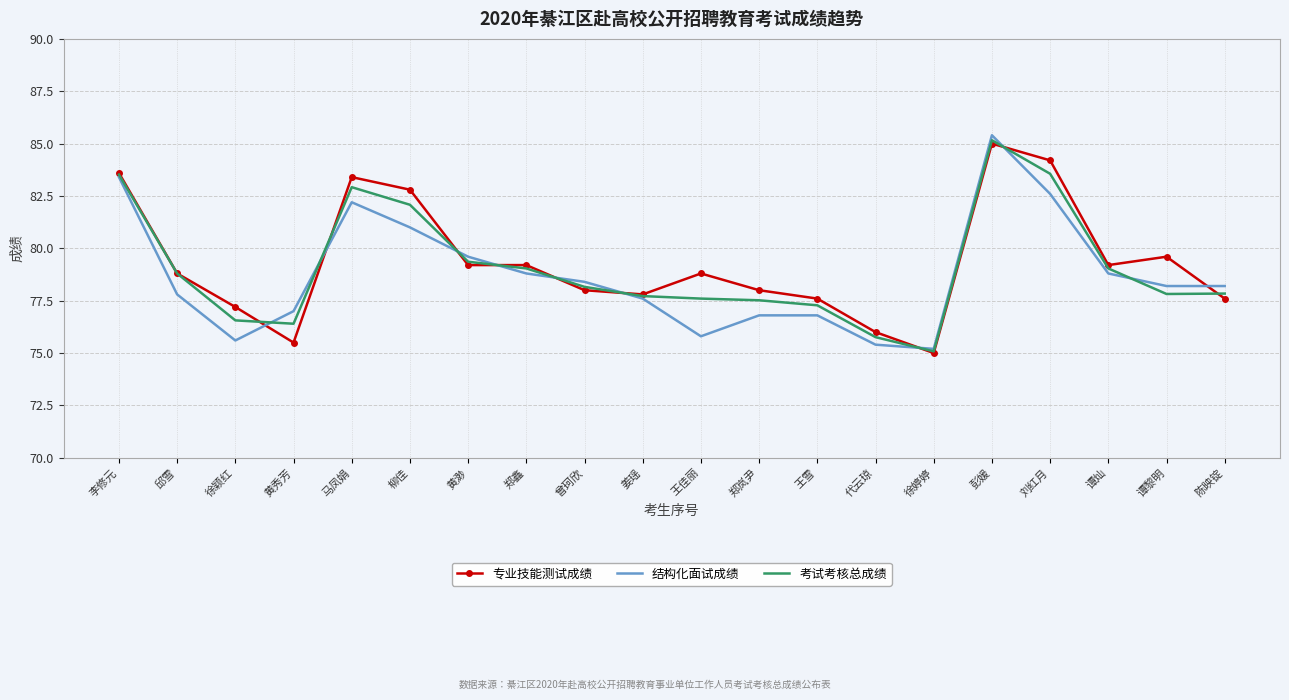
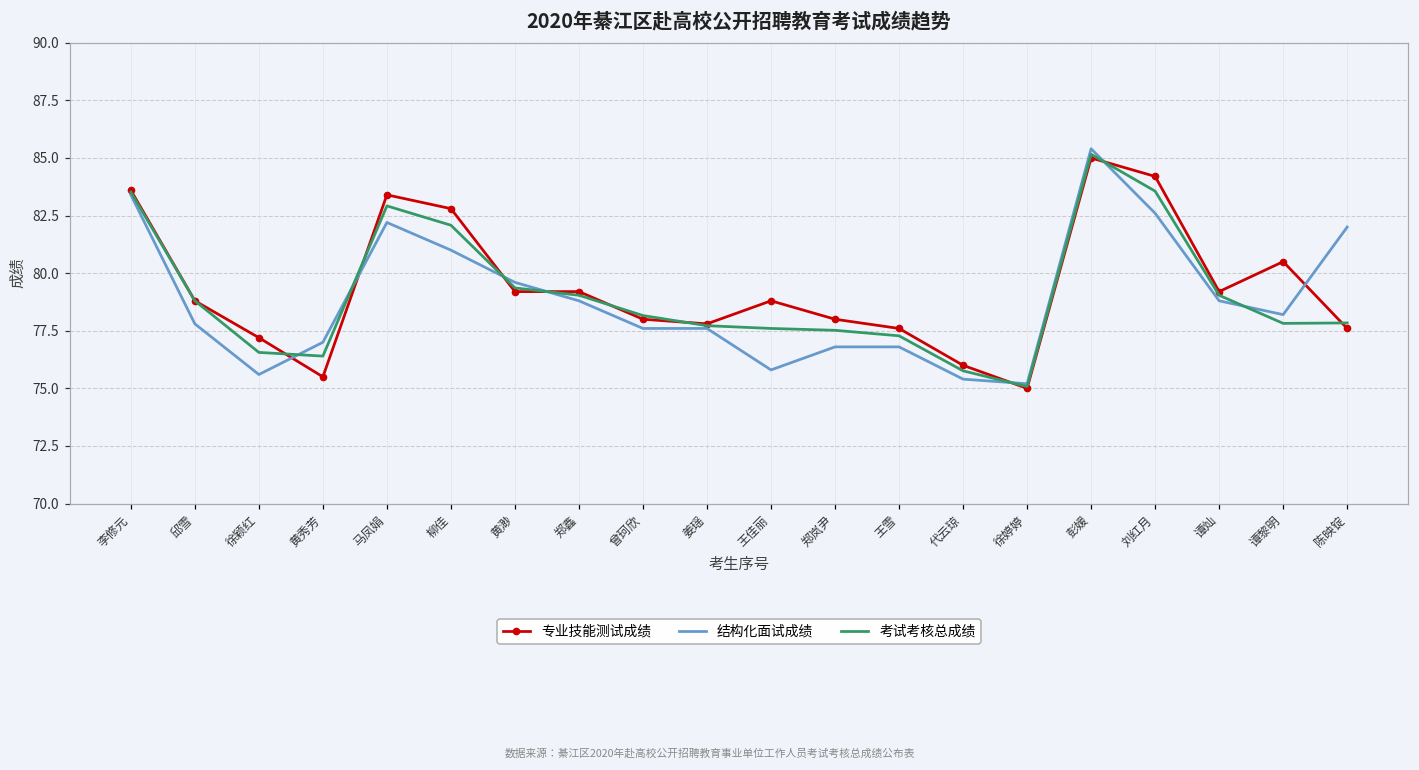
结构化面试成绩, 曾珂欣: 78.4 -> 77.6
专业技能测试成绩, 谭黎明: 79.6 -> 80.5
结构化面试成绩, 陈映锭: 78.2 -> 82.0
